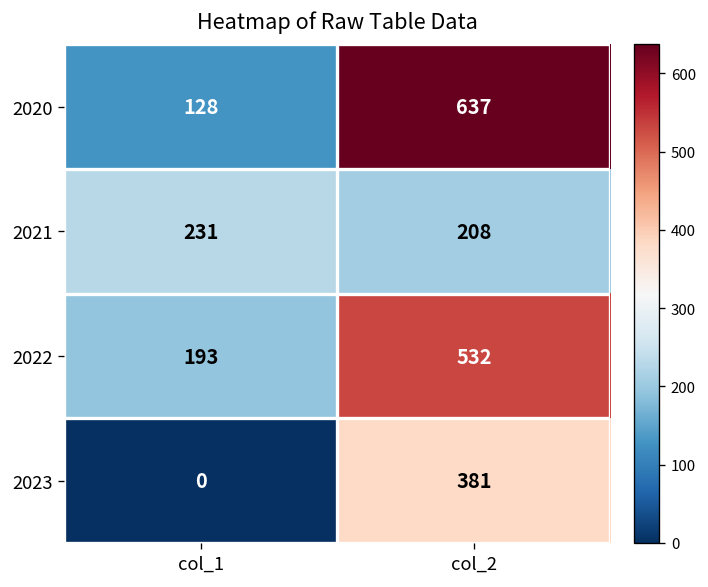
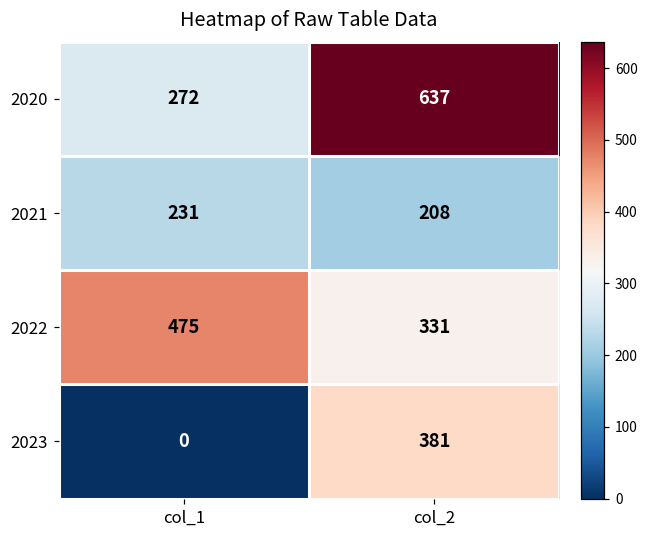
2020, col_1: 128 -> 272
2022, col_1: 193 -> 475
2022, col_2: 532 -> 331
